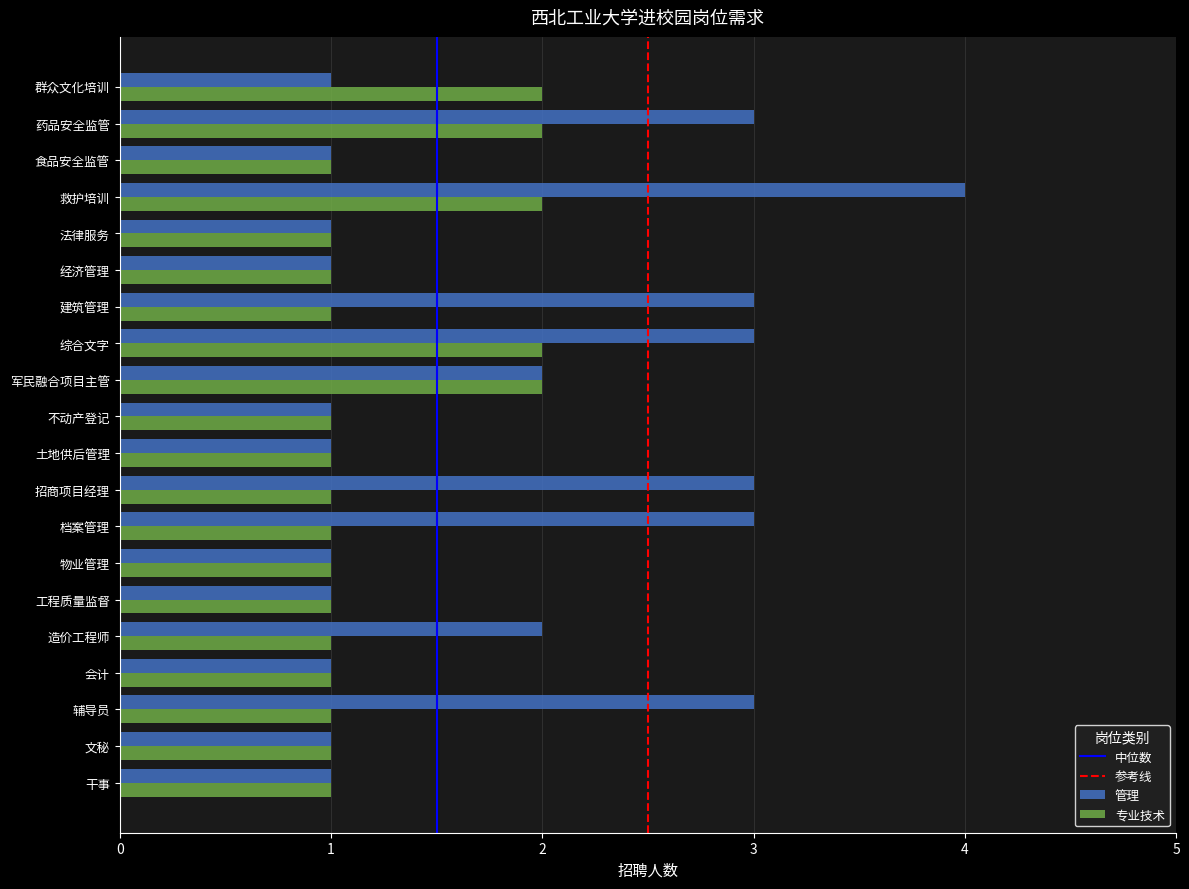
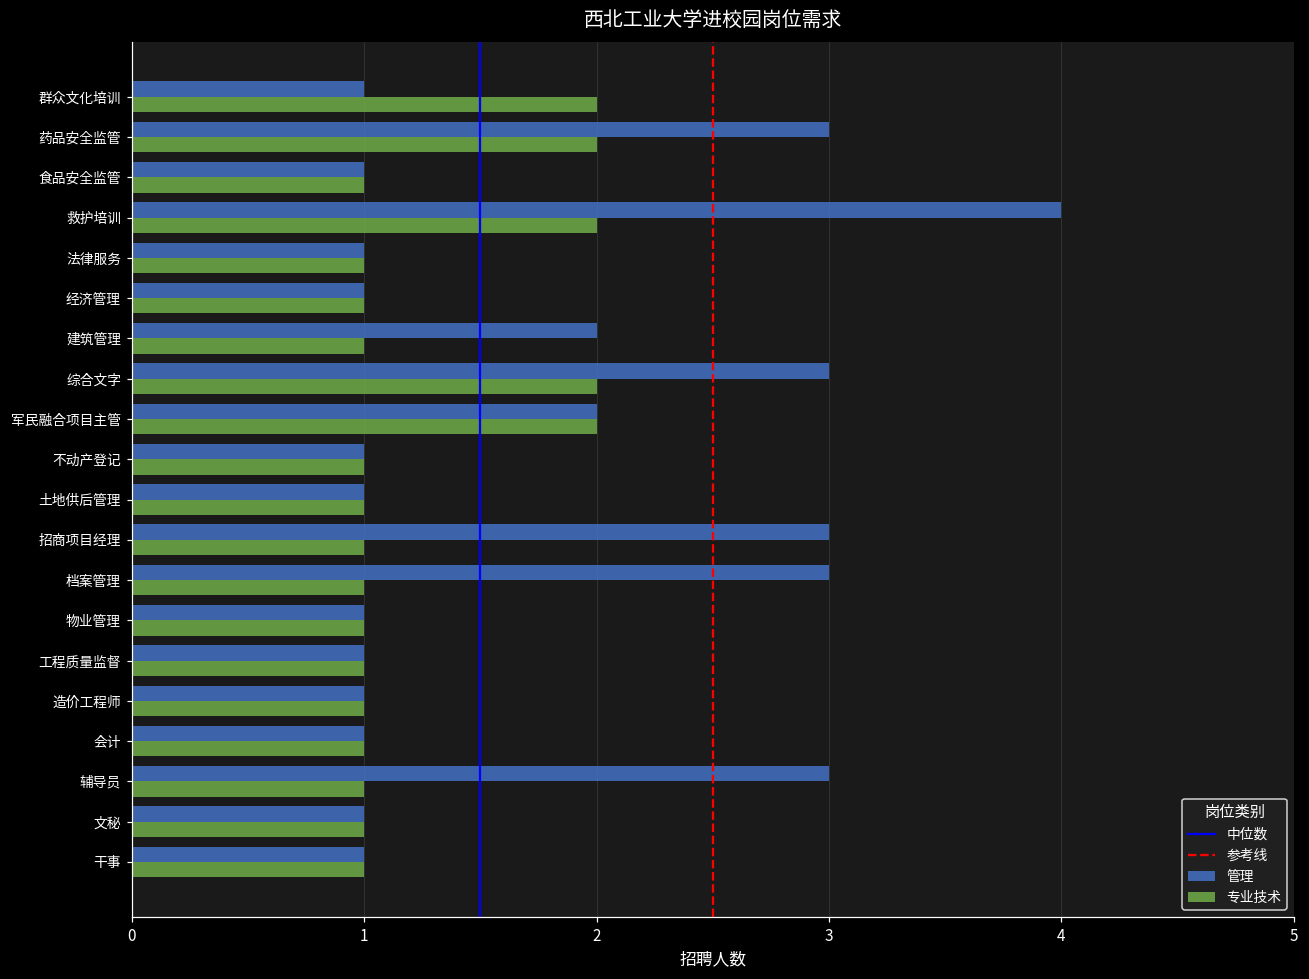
管理, 建筑管理: 3 -> 2
管理, 造价工程师: 2 -> 1
